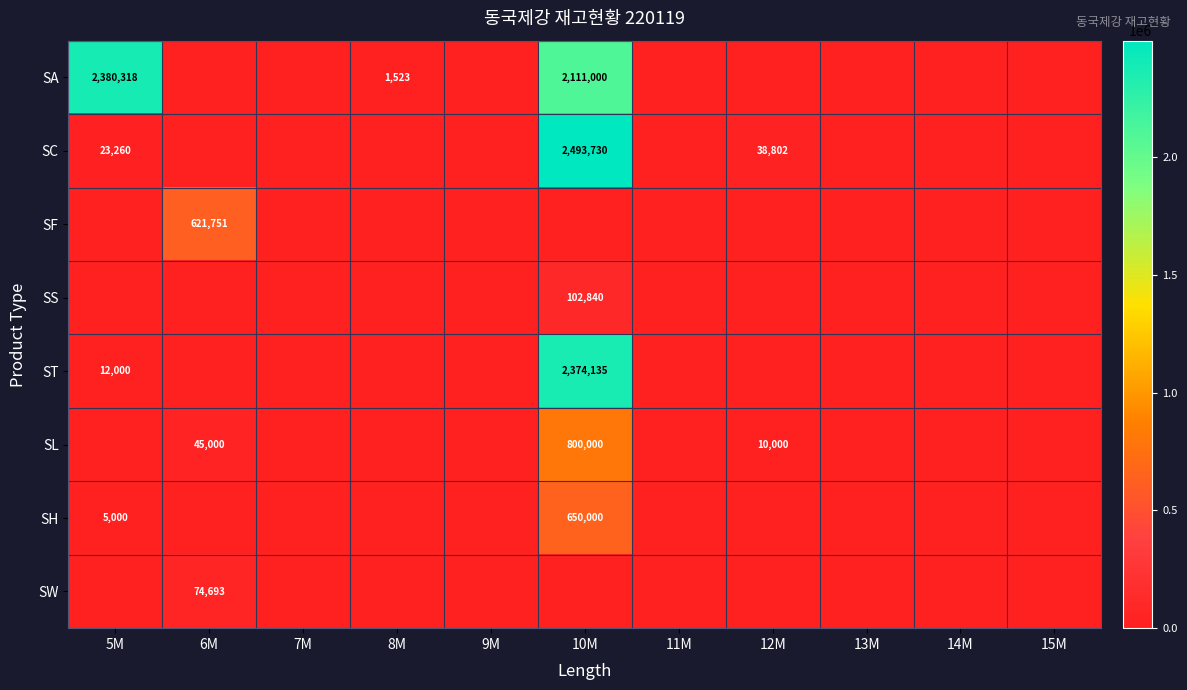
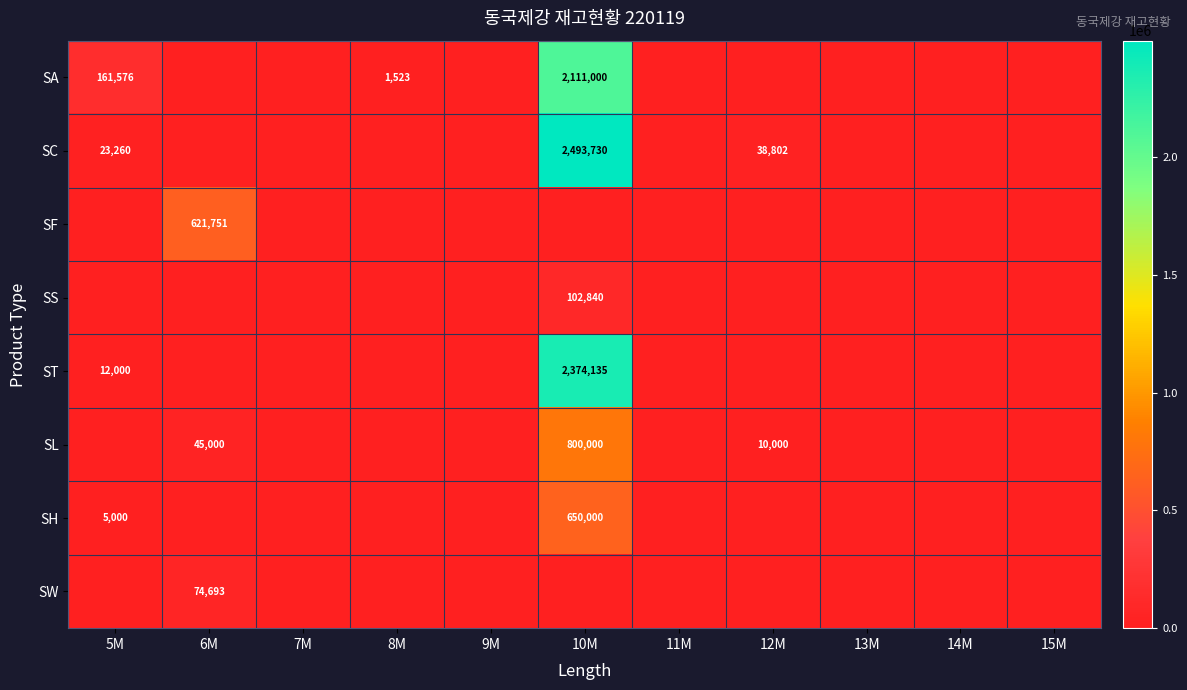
SA, 5M: 2,380,318 -> 161,576
